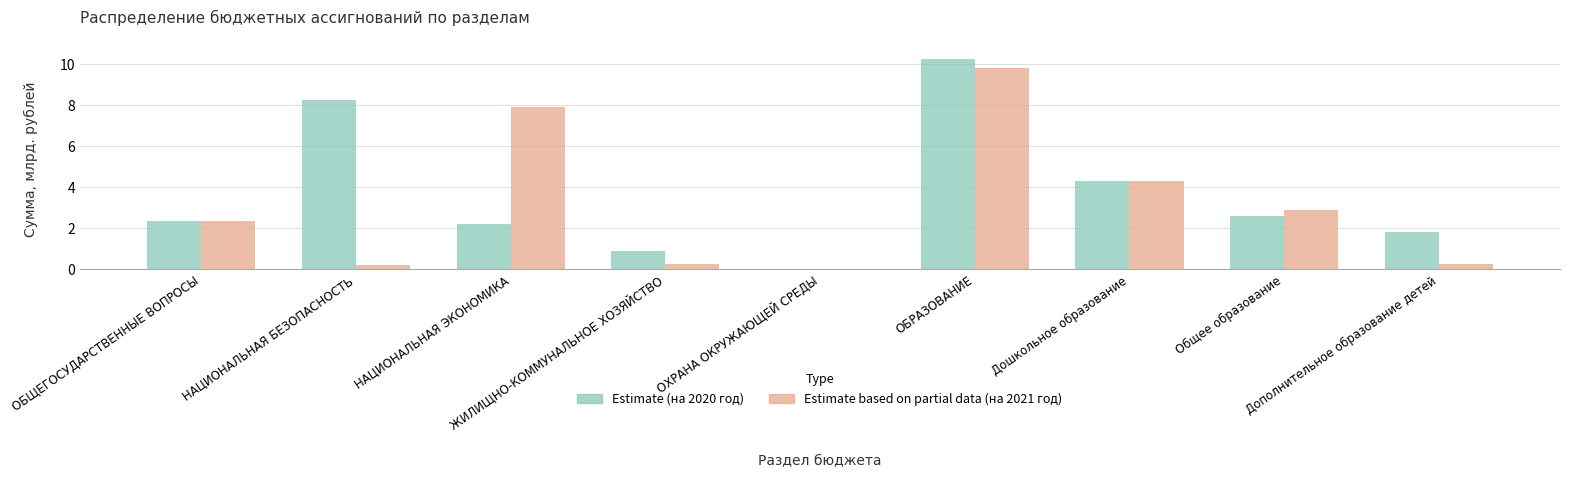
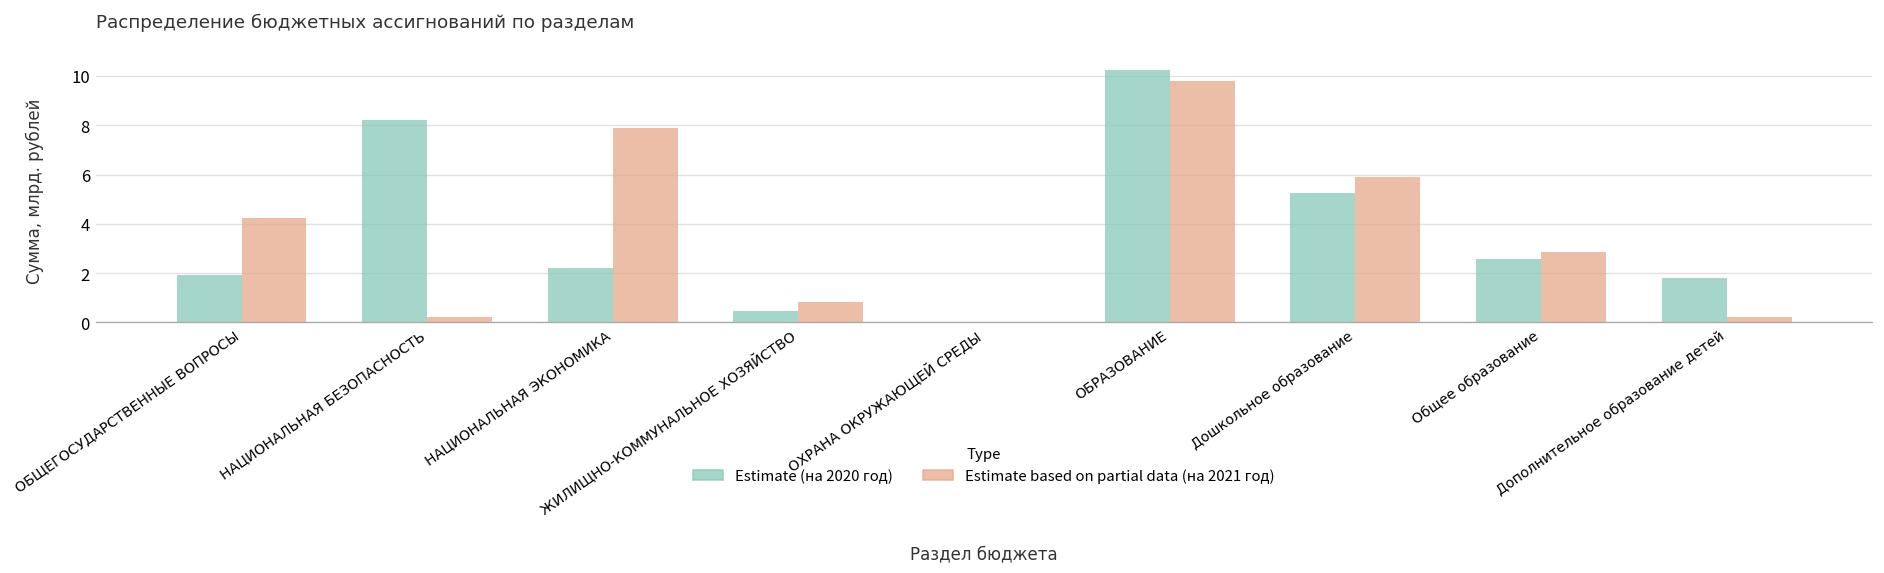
Estimate (на 2020 год), ОБЩЕГОСУДАРСТВЕННЫЕ ВОПРОСЫ: 2.4 -> 1.9
Estimate based on partial data (на 2021 год), ОБЩЕГОСУДАРСТВЕННЫЕ ВОПРОСЫ: 2.3 -> 4.3
Estimate (на 2020 год), ЖИЛИЩНО-КОММУНАЛЬНОЕ ХОЗЯЙСТВО: 0.9 -> 0.5
Estimate based on partial data (на 2021 год), ЖИЛИЩНО-КОММУНАЛЬНОЕ ХОЗЯЙСТВО: 0.3 -> 0.8
Estimate (на 2020 год), Дошкольное образование: 4.3 -> 5.2
Estimate based on partial data (на 2021 год), Дошкольное образование: 4.3 -> 5.9
